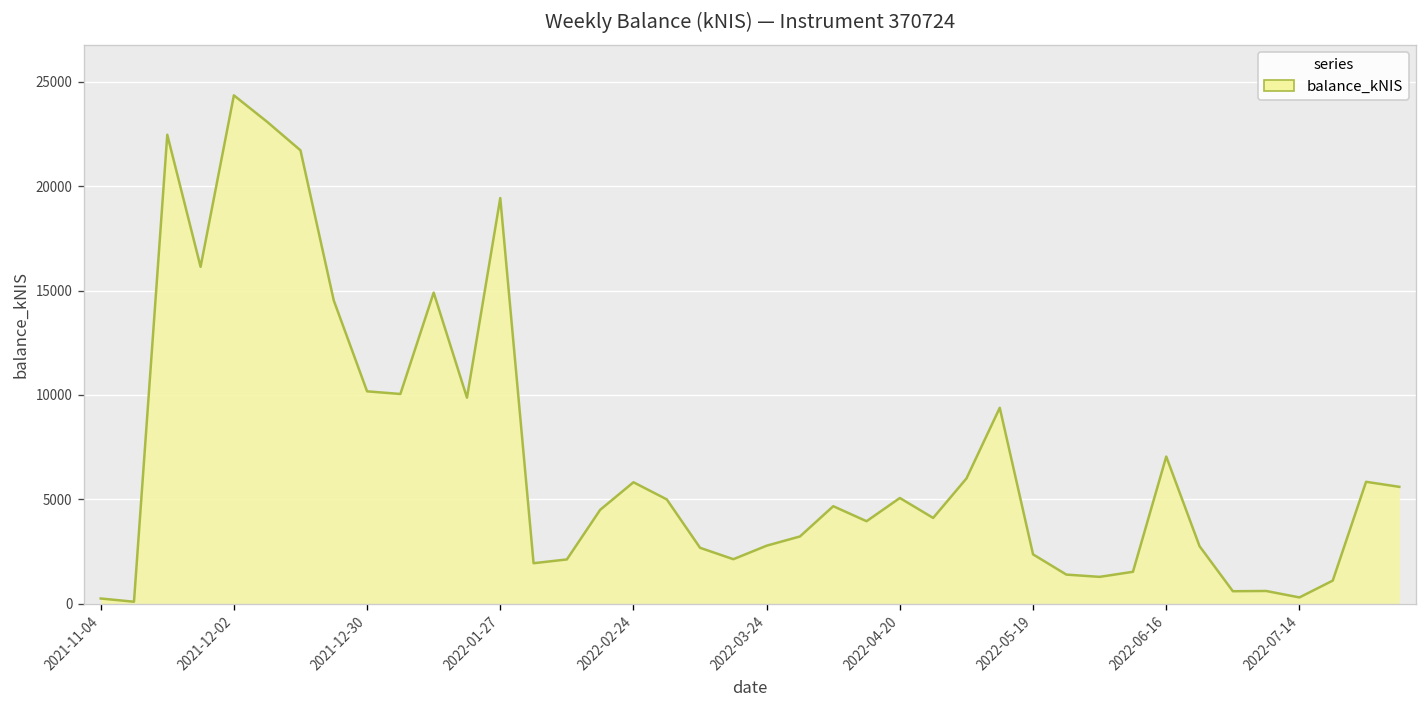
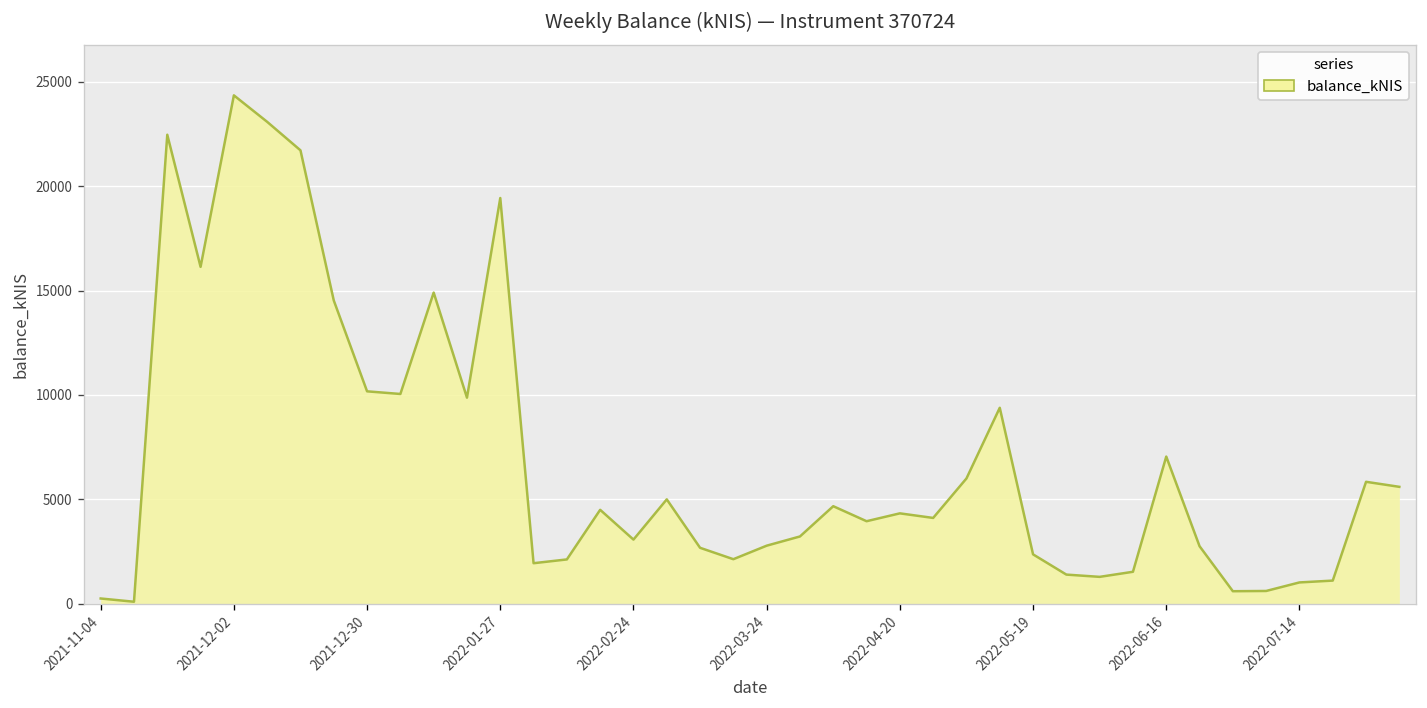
2022-02-24: 5800 -> 3100
2022-04-20: 5100 -> 4300
2022-07-14: 300 -> 1000
